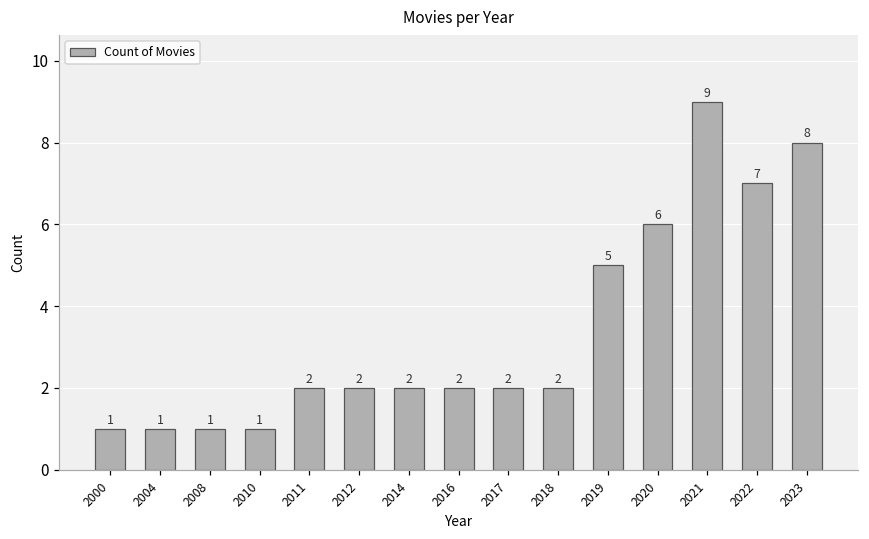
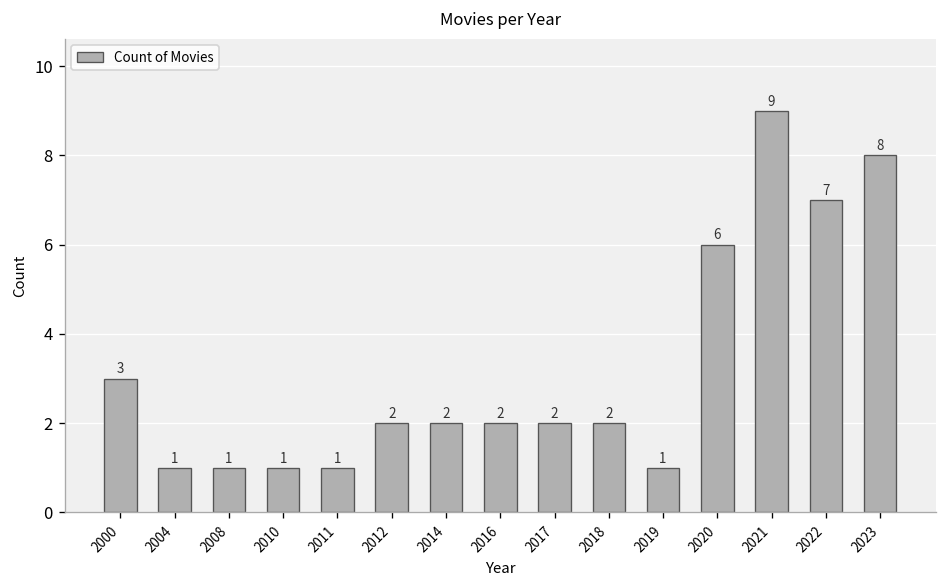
2000: 1 -> 3
2011: 2 -> 1
2019: 5 -> 1
